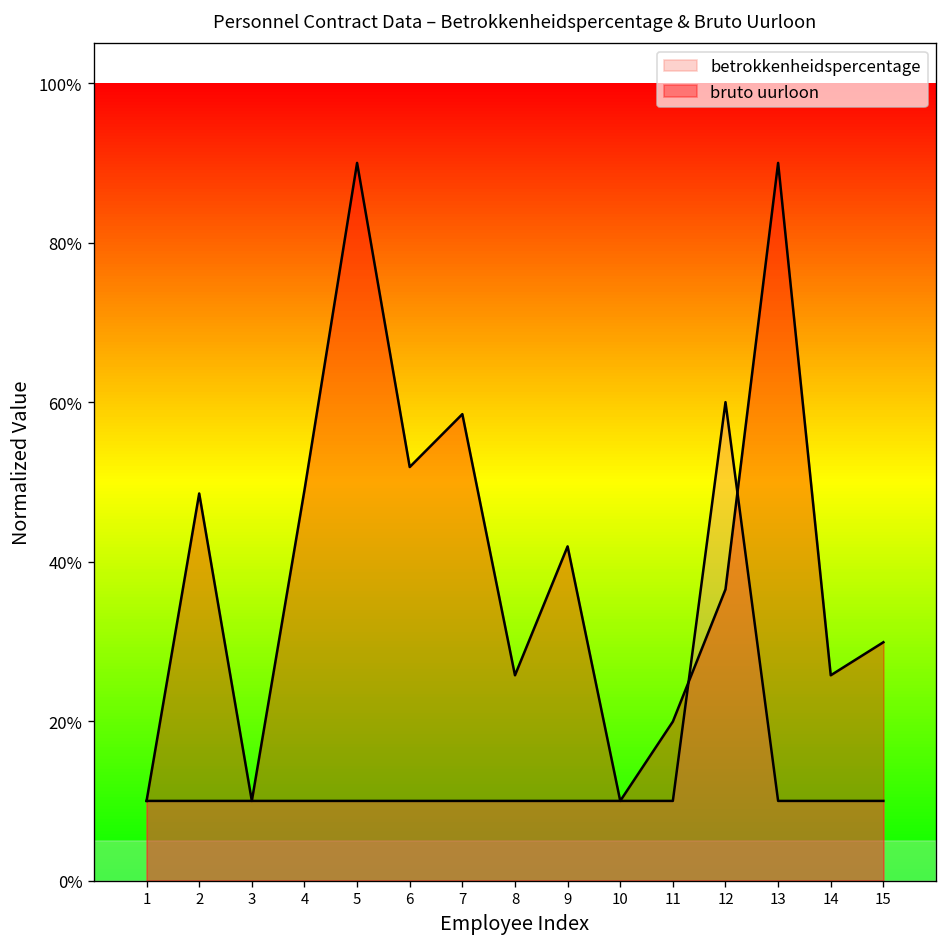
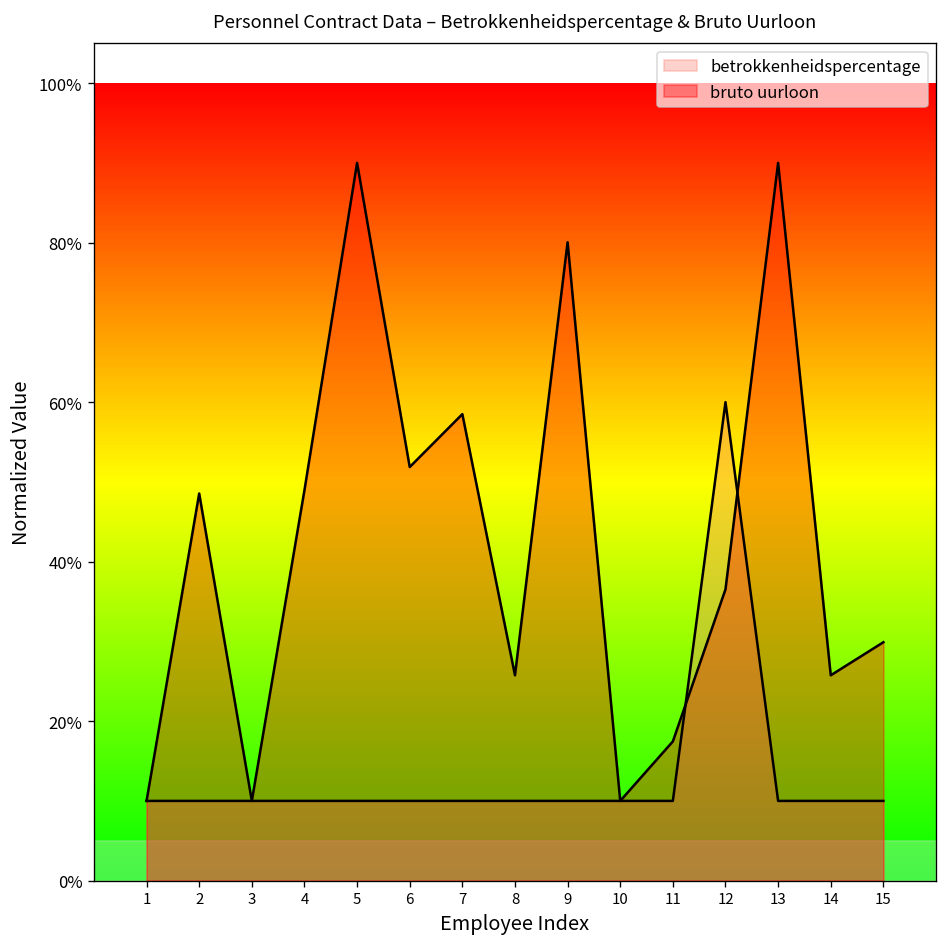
bruto uurloon, 9: 42% -> 80%
bruto uurloon, 11: 20% -> 17%
